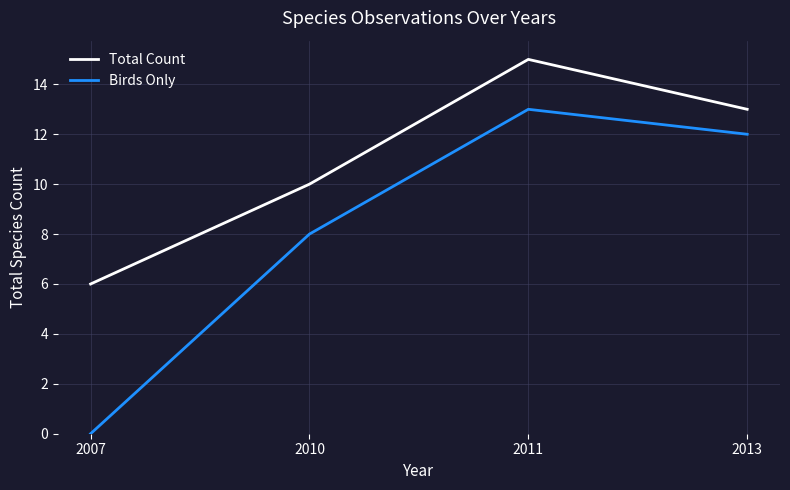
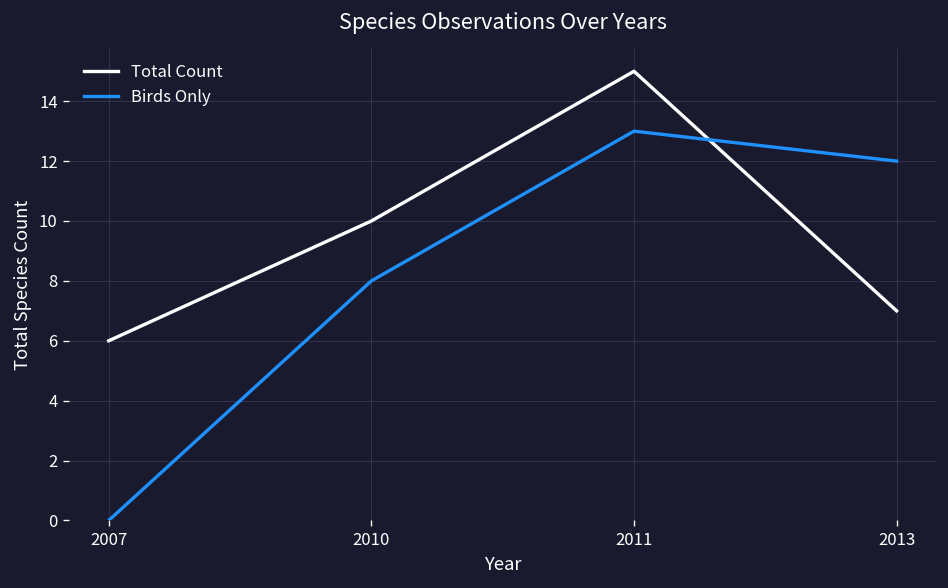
Total Count, 2013: 13 -> 7
